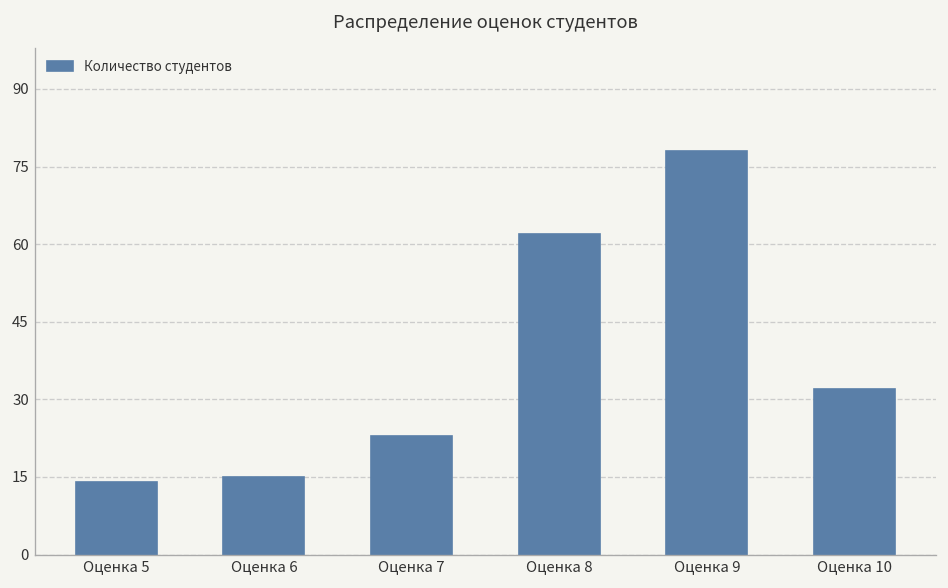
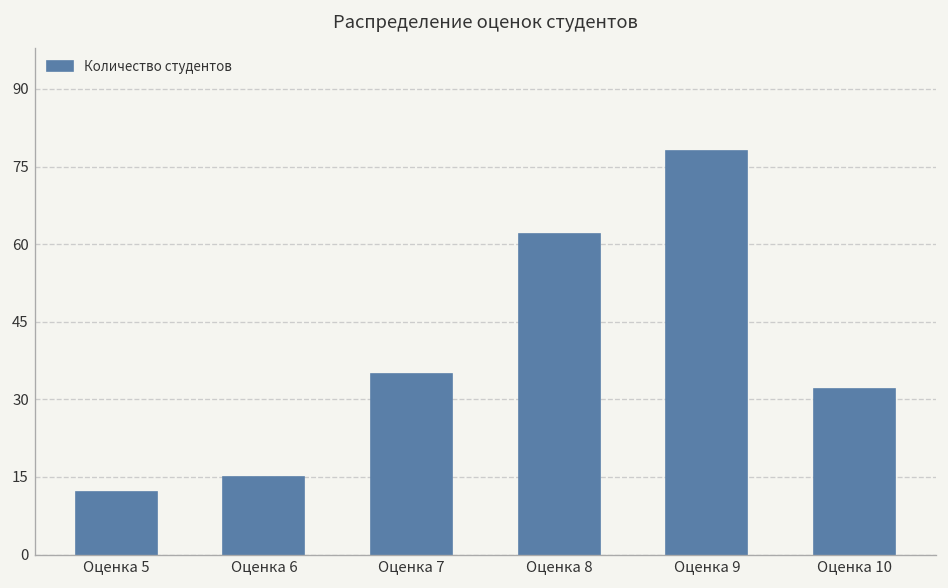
Оценка 5: 14 -> 12
Оценка 7: 23 -> 35
